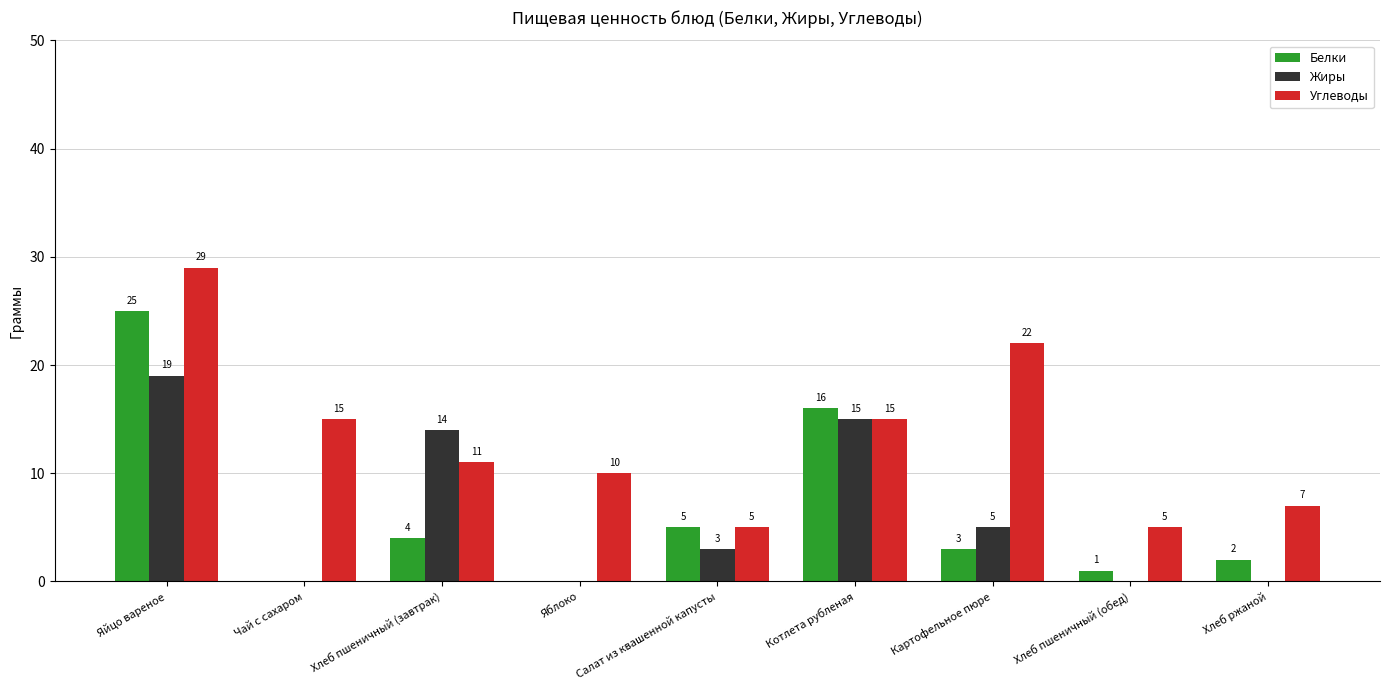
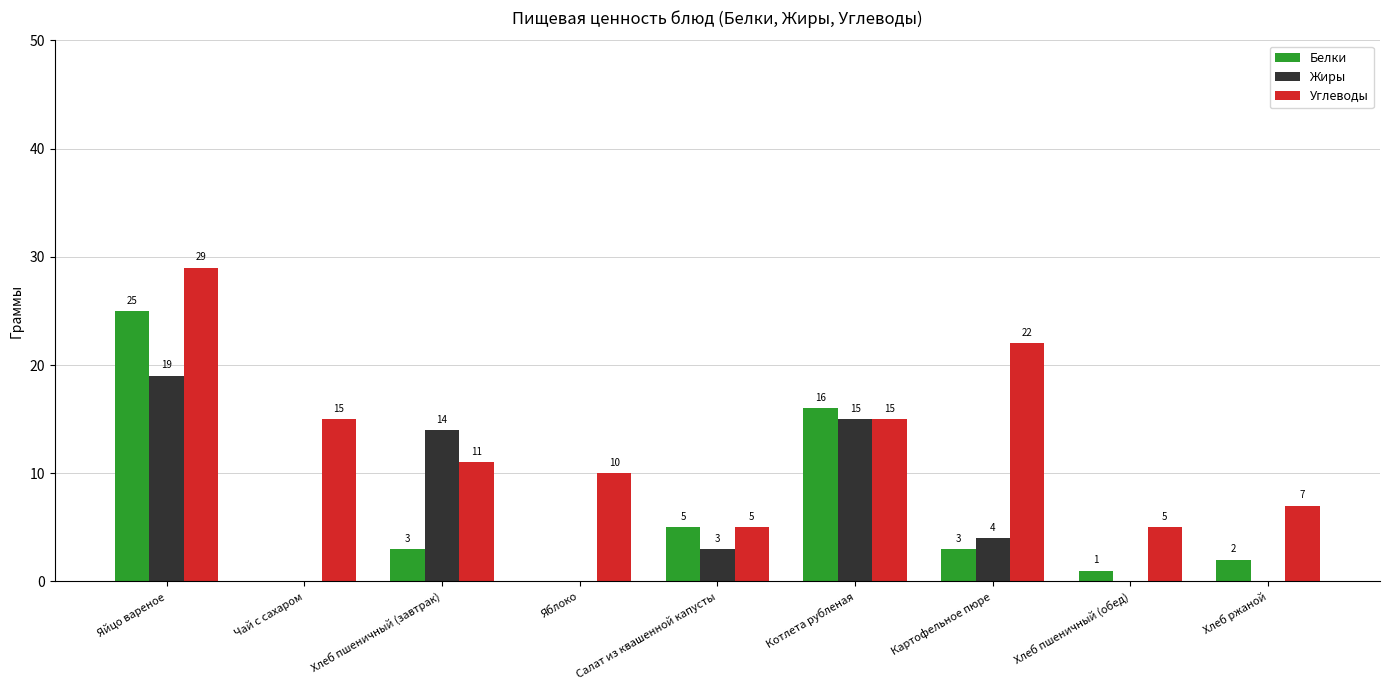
Белки, Хлеб пшеничный (завтрак): 4 -> 3
Жиры, Картофельное пюре: 5 -> 4
